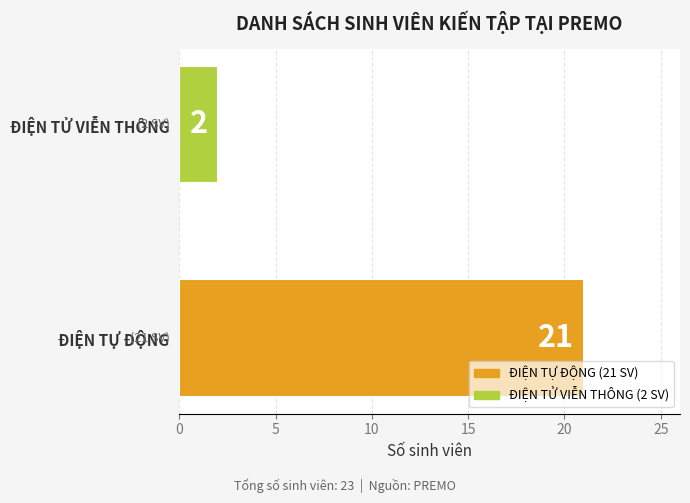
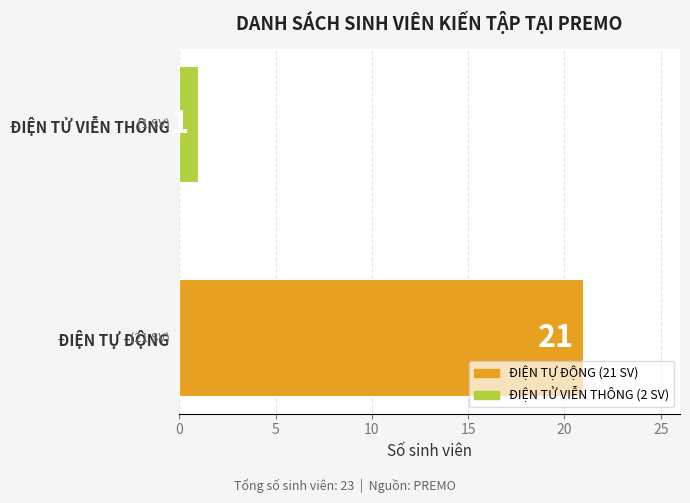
ĐIỆN TỬ VIỄN THÔNG: (2 SV) -> (1 SV)
